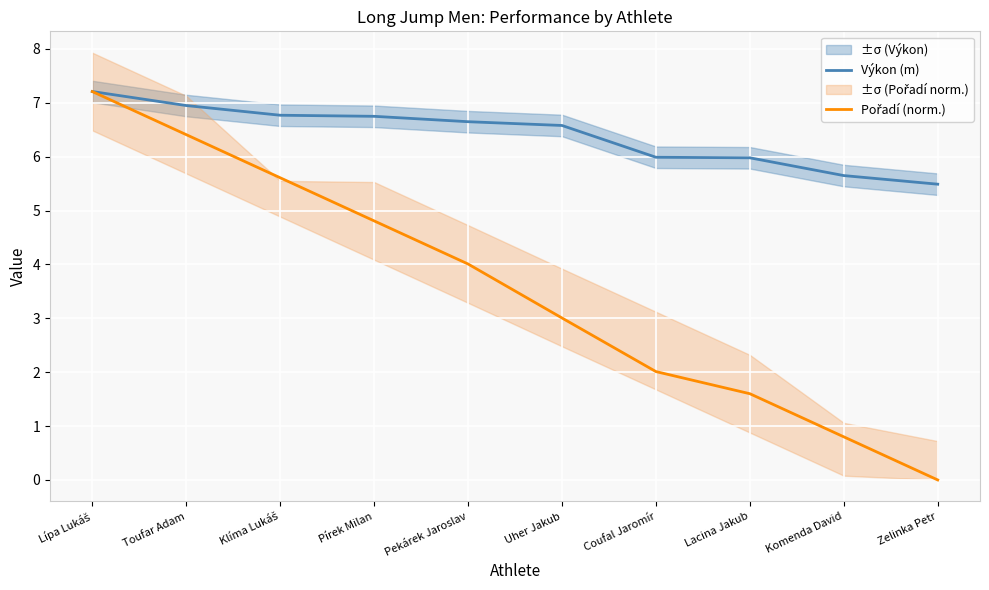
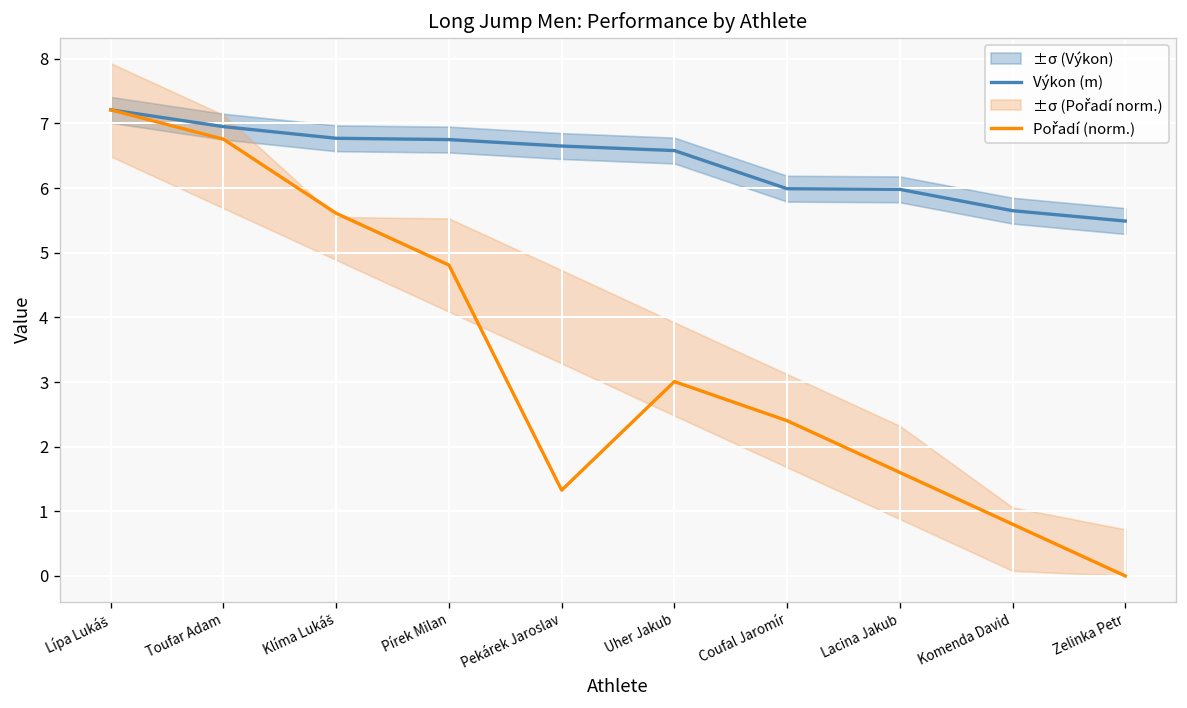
Pořadí (norm.), Toufar Adam: 6.4 -> 6.8
Pořadí (norm.), Pekárek Jaroslav: 4.0 -> 1.3
Pořadí (norm.), Coufal Jaromír: 2.0 -> 2.4
